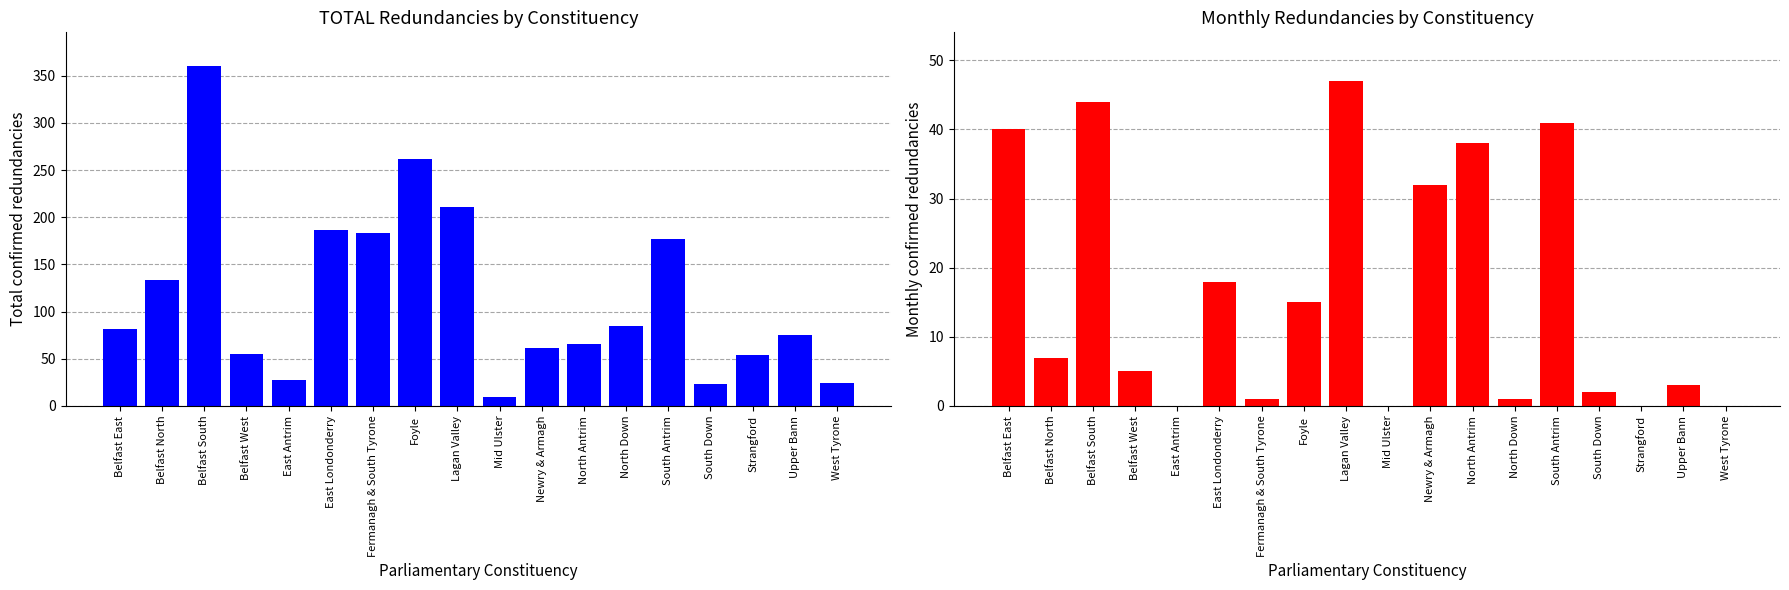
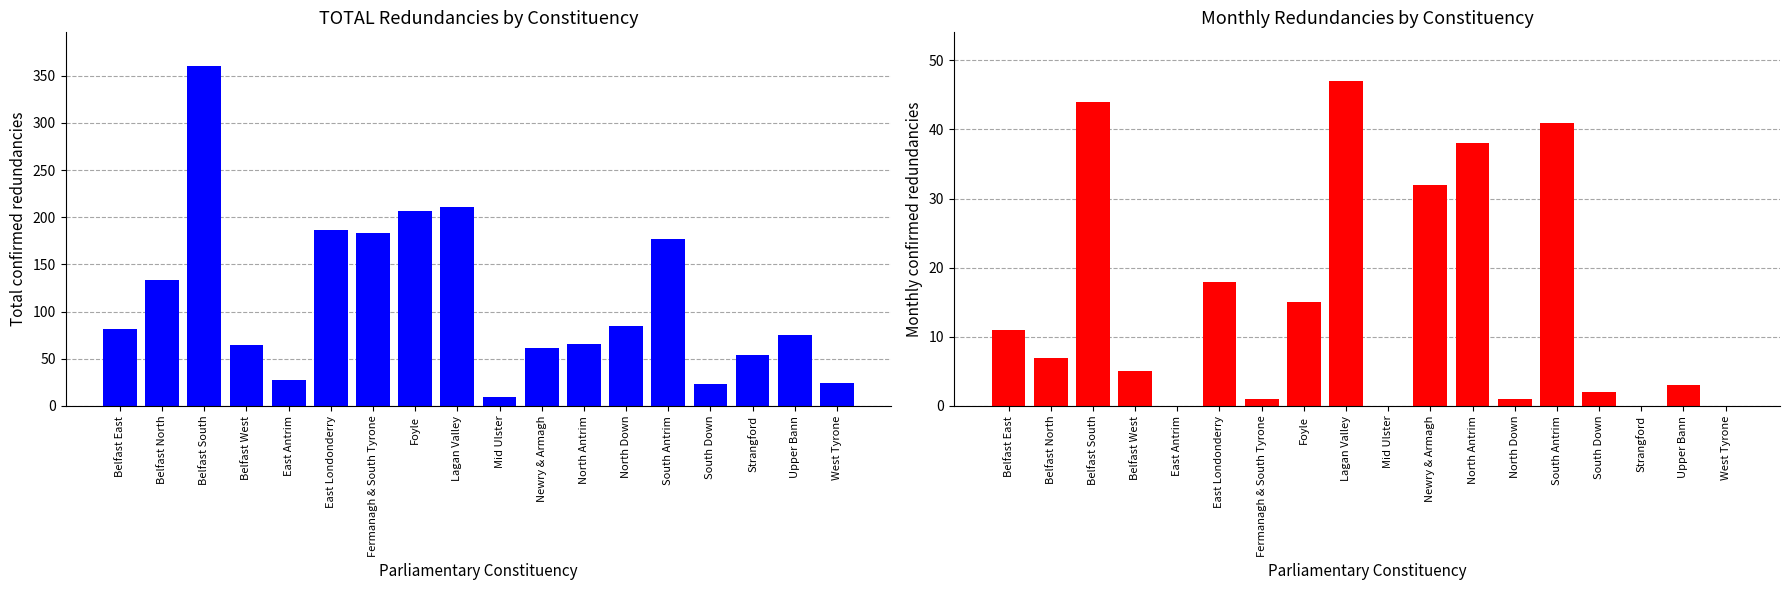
TOTAL Redundancies by Constituency, Belfast West: 60 -> 70
TOTAL Redundancies by Constituency, Foyle: 260 -> 210
Monthly Redundancies by Constituency, Belfast East: 40 -> 11
